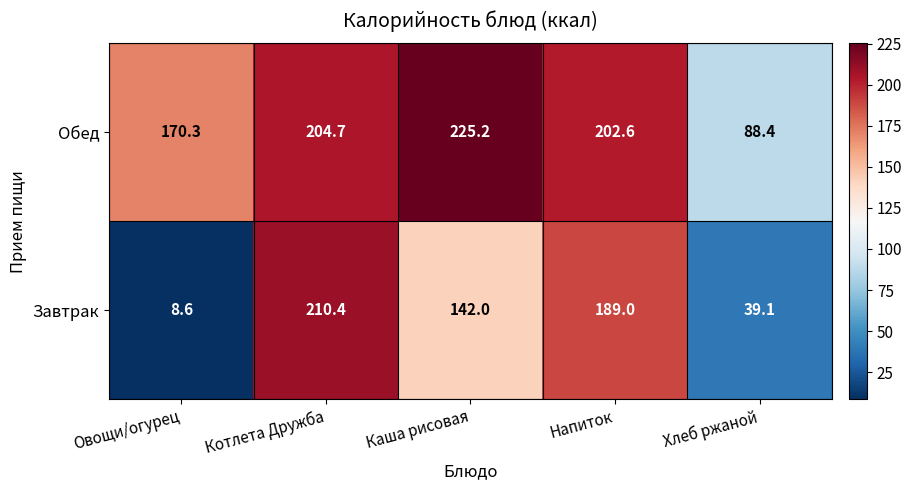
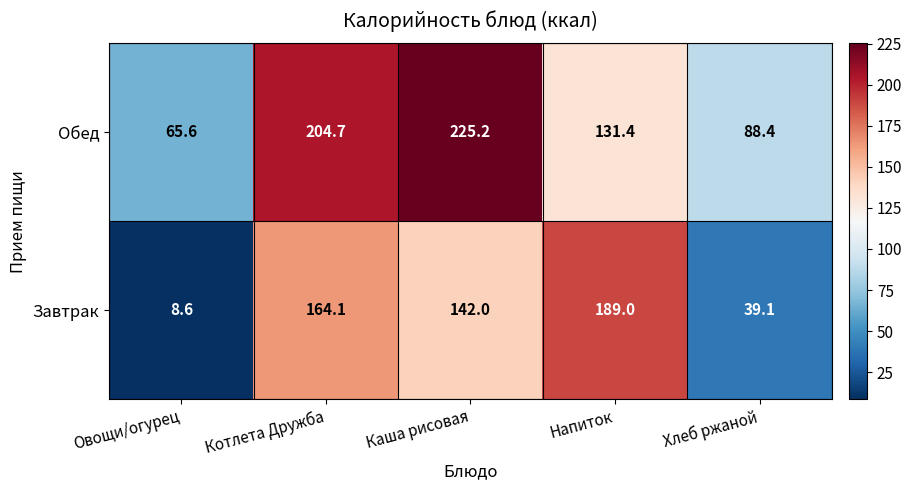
Обед, Овощи/огурец: 170.3 -> 65.6
Обед, Напиток: 202.6 -> 131.4
Завтрак, Котлета Дружба: 210.4 -> 164.1
